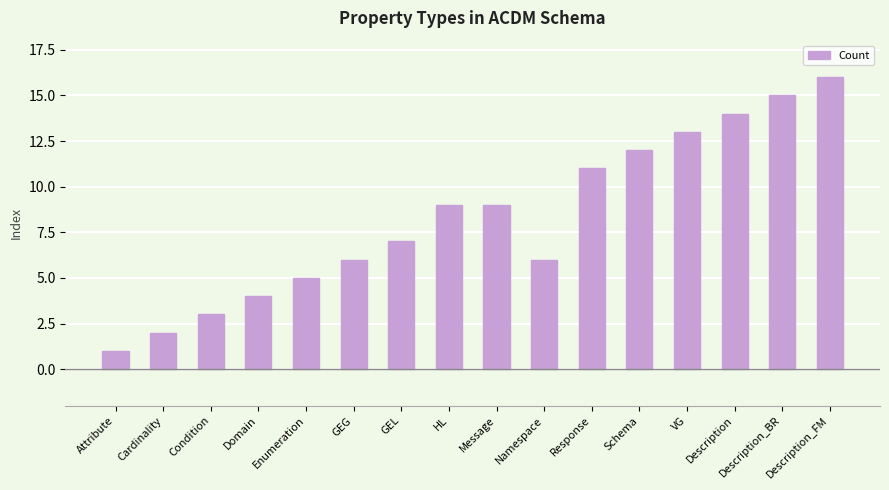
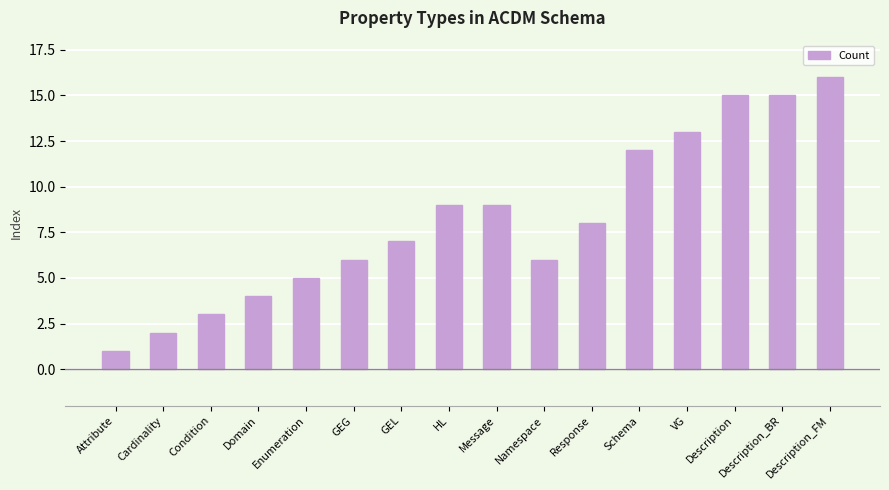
Response: 11 -> 8
Description: 14 -> 15
